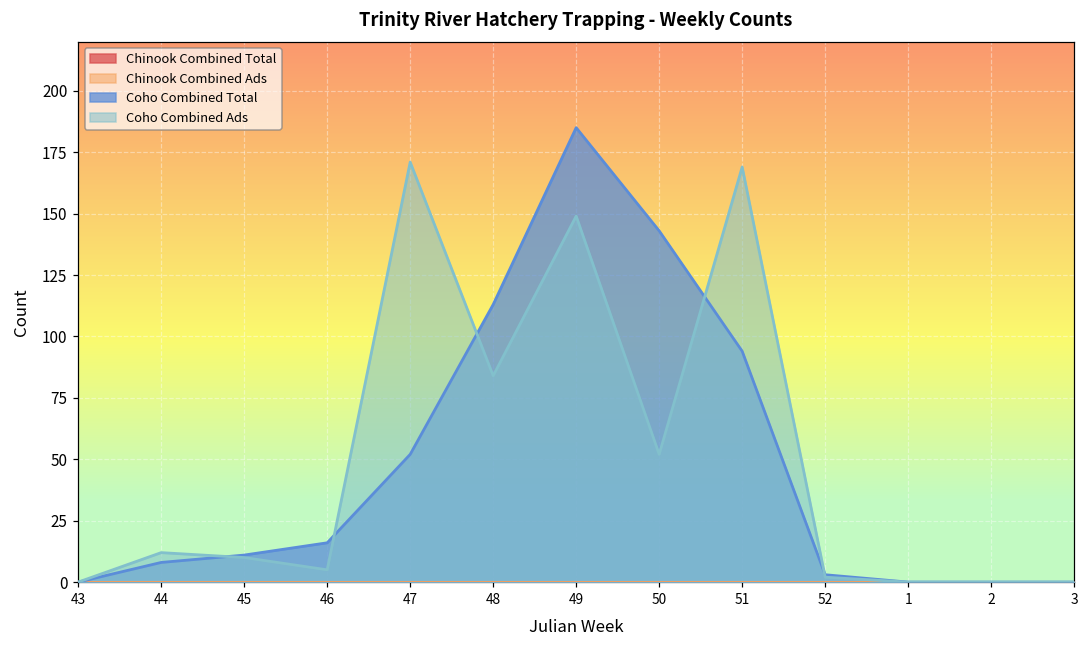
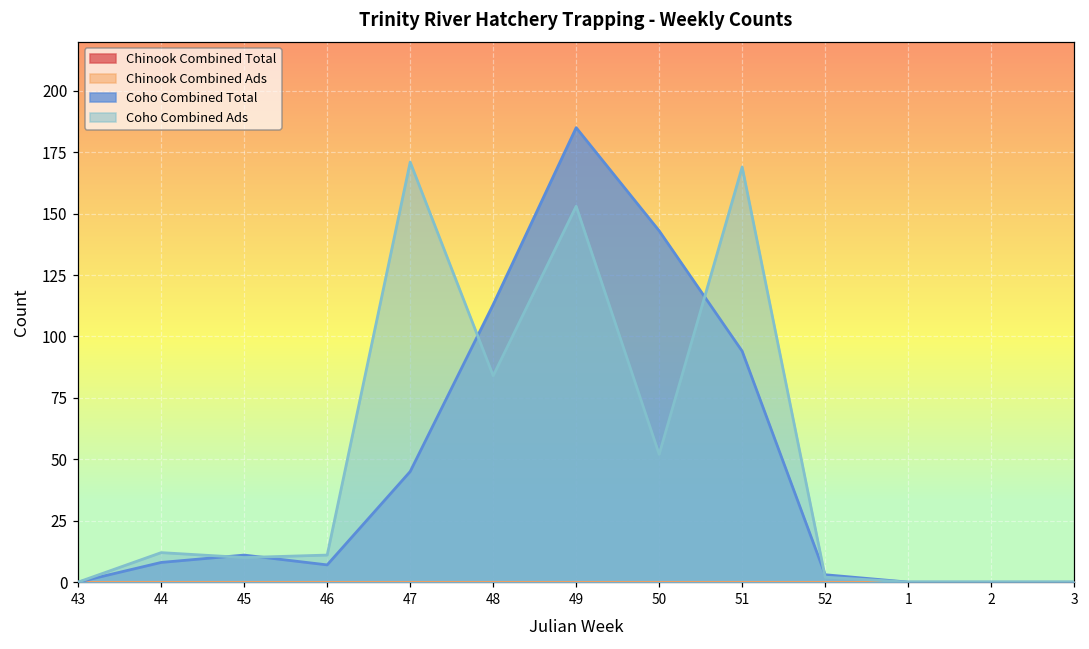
Coho Combined Total, 46: 16 -> 7
Coho Combined Ads, 46: 5 -> 11
Coho Combined Total, 47: 52 -> 45
Coho Combined Ads, 49: 149 -> 153
